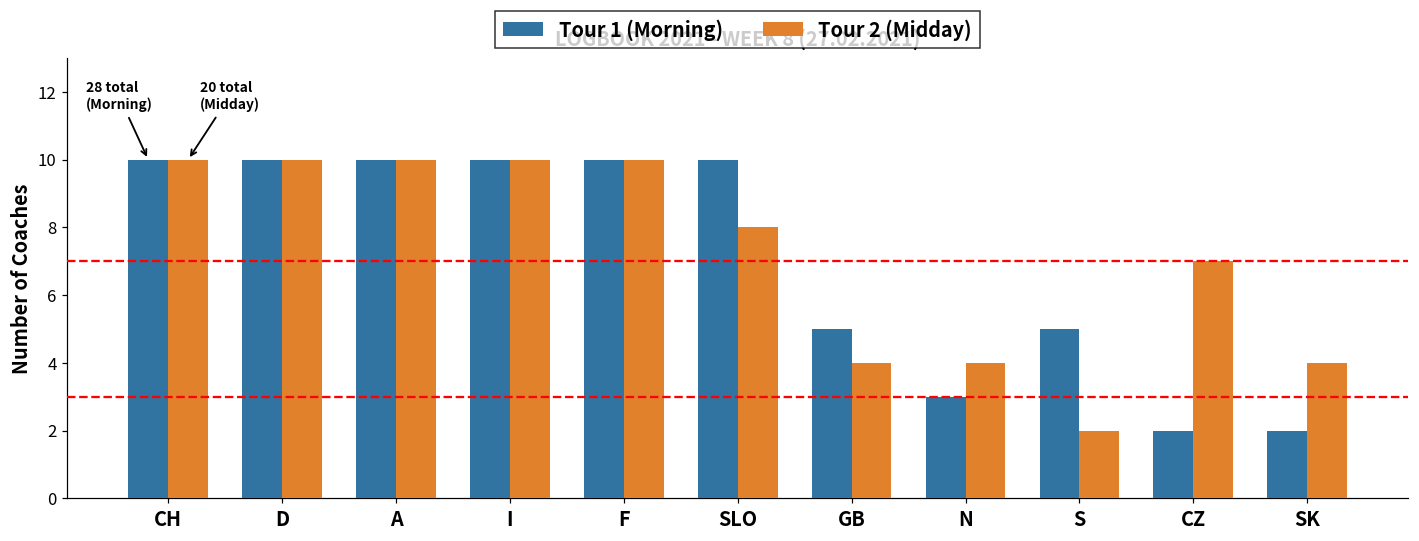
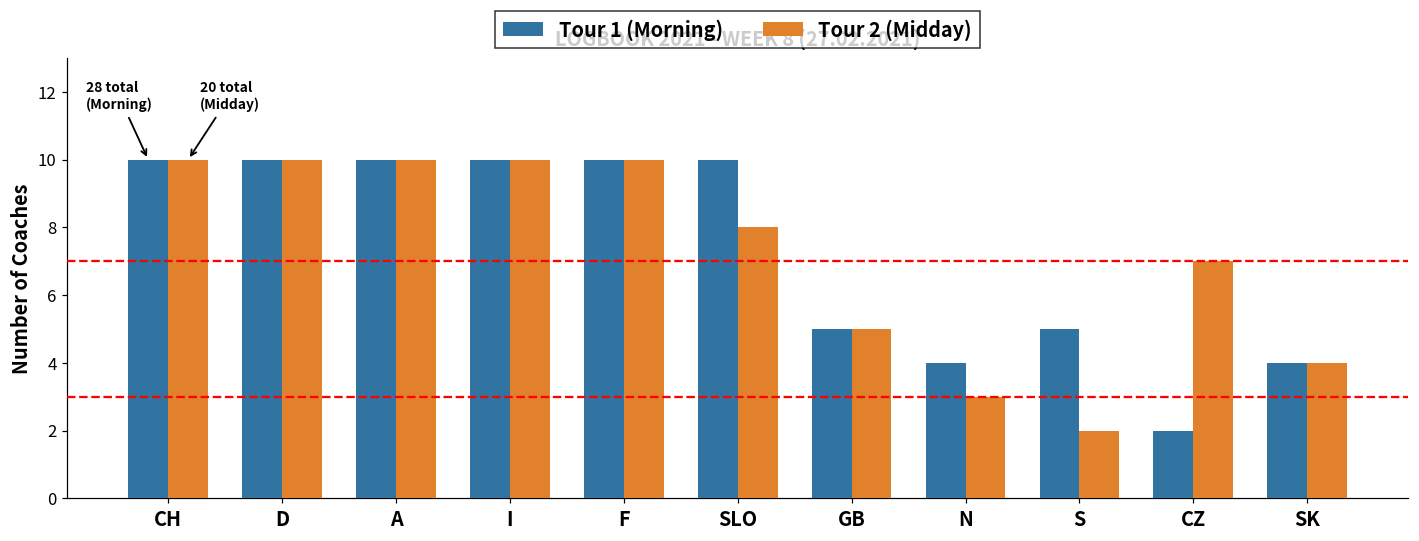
Tour 2 (Midday), GB: 4 -> 5
Tour 1 (Morning), N: 3 -> 4
Tour 2 (Midday), N: 4 -> 3
Tour 1 (Morning), SK: 2 -> 4
